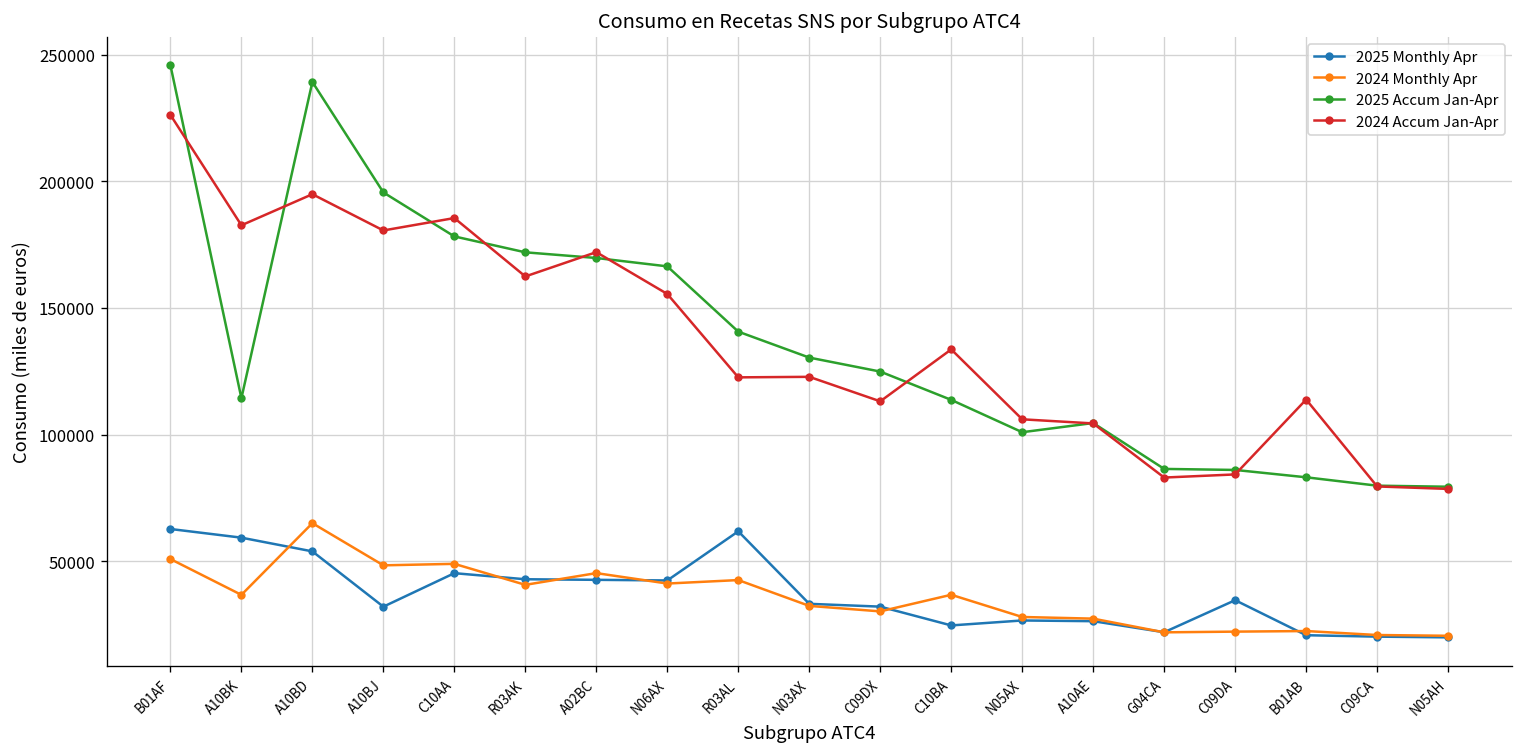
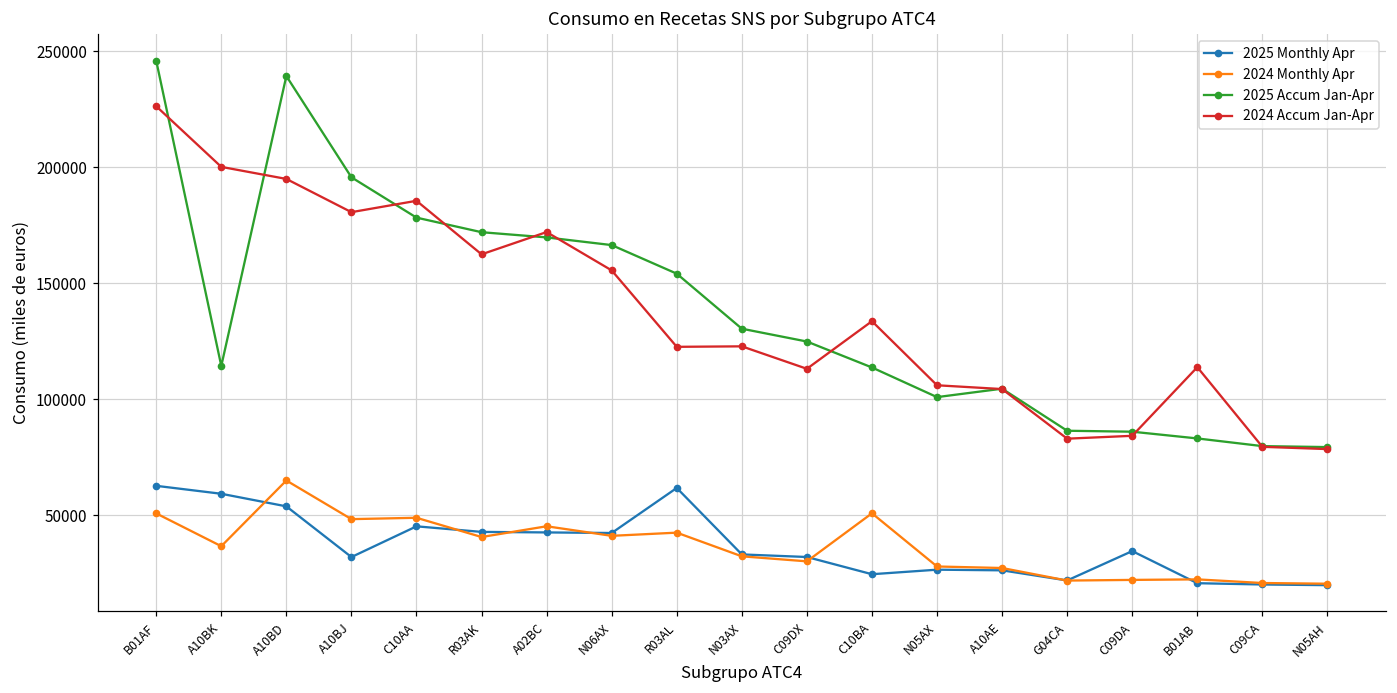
2024 Accum Jan-Apr, A10BK: 183000 -> 200000
2025 Accum Jan-Apr, R03AL: 141000 -> 154000
2024 Monthly Apr, C10BA: 37000 -> 51000
